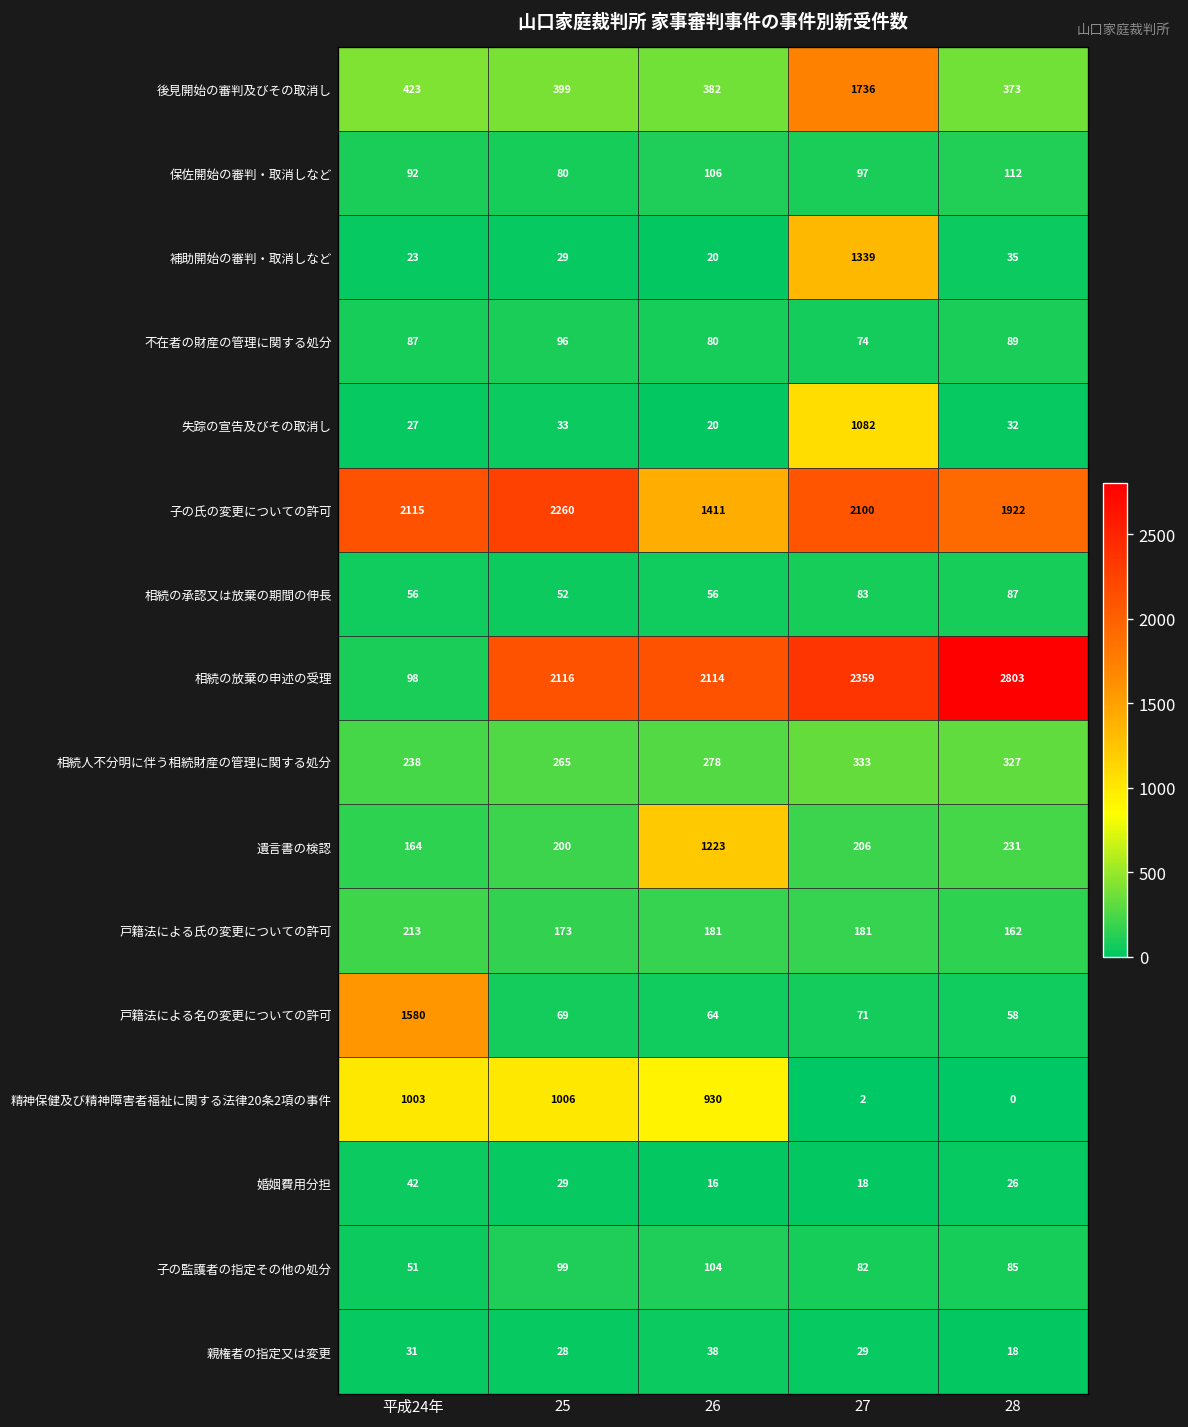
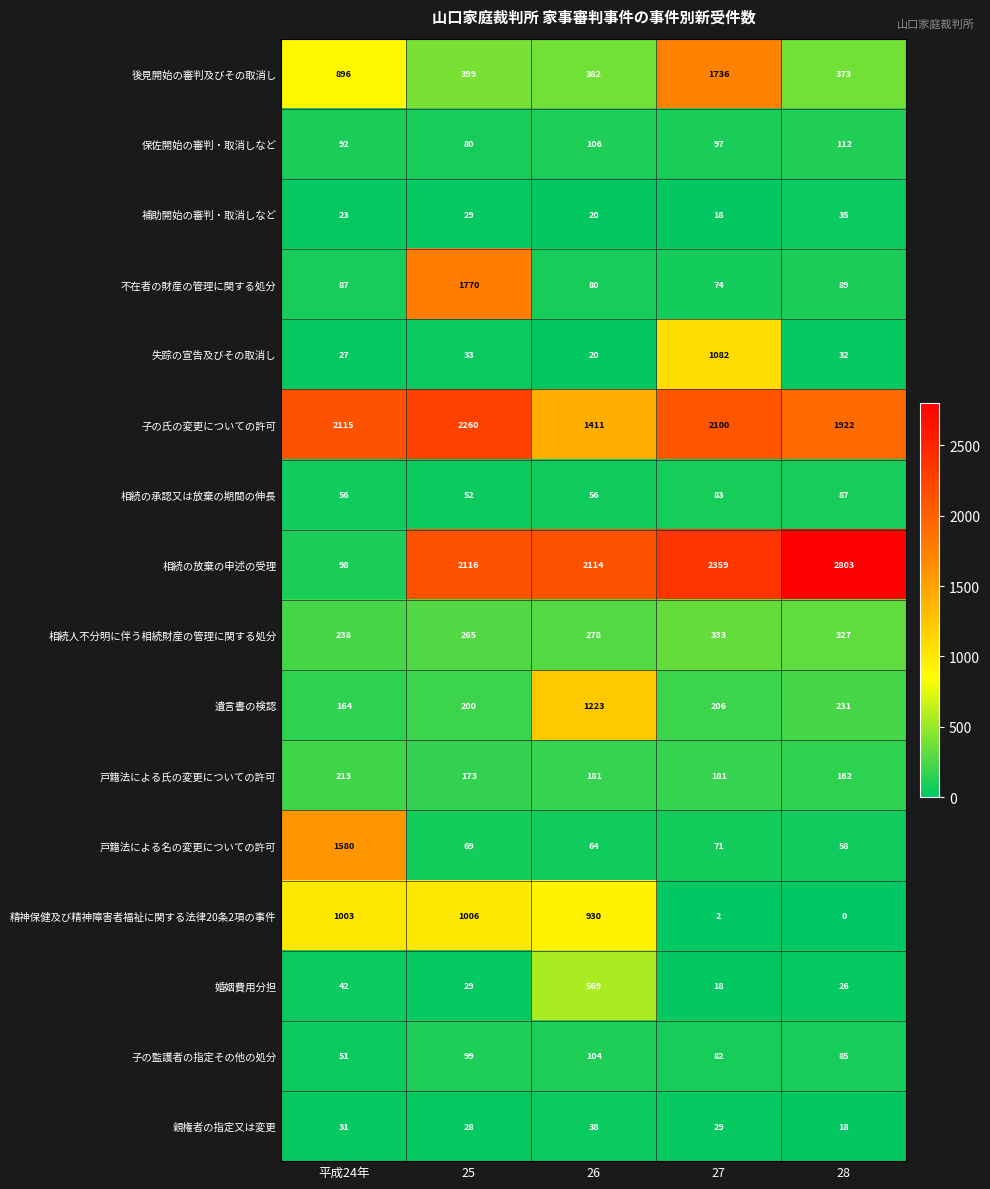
後見開始の審判及びその取消し, 平成24年: 423 -> 896
補助開始の審判・取消しなど, 27: 1339 -> 18
不在者の財産の管理に関する処分, 25: 96 -> 1770
婚姻費用分担, 26: 16 -> 569
